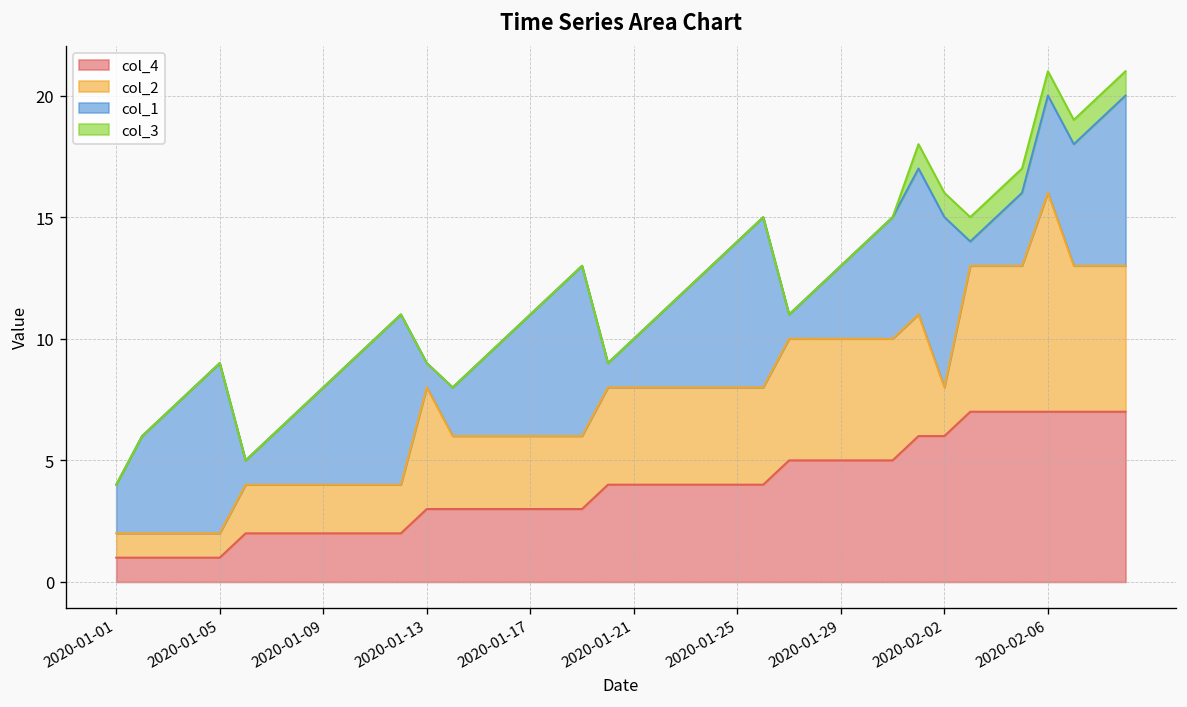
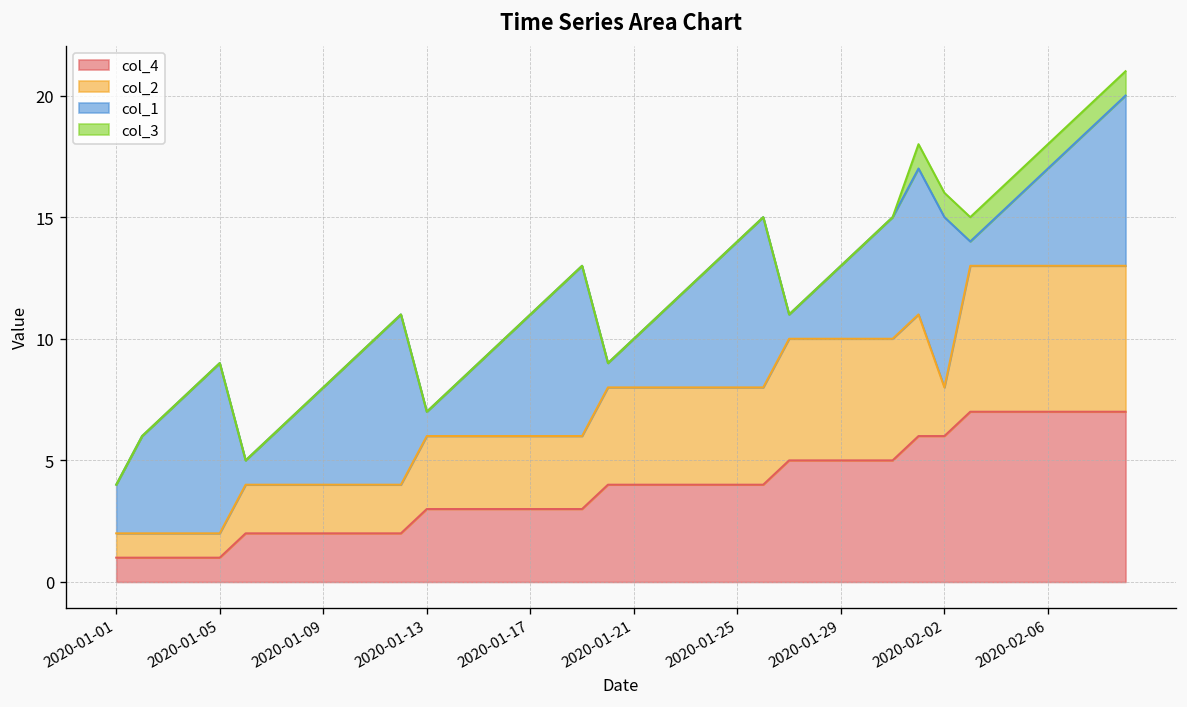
col_2, 2020-01-13: 5 -> 3
col_2, 2020-02-06: 9 -> 6
